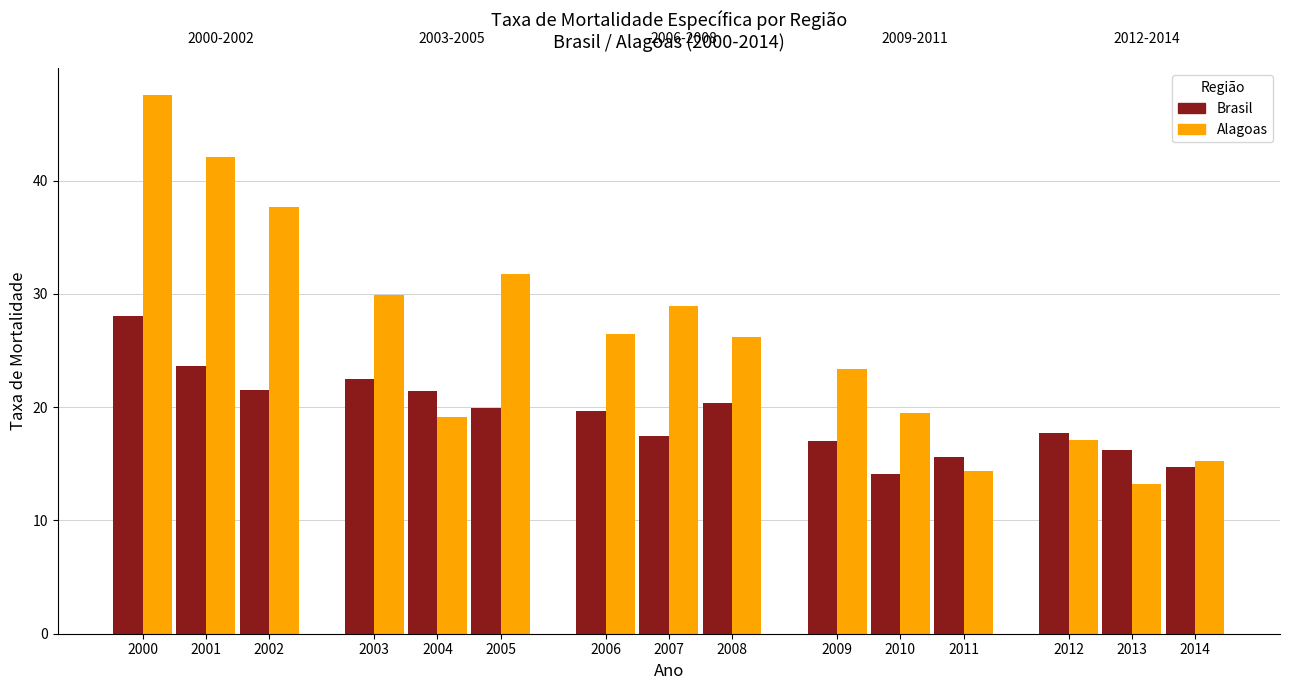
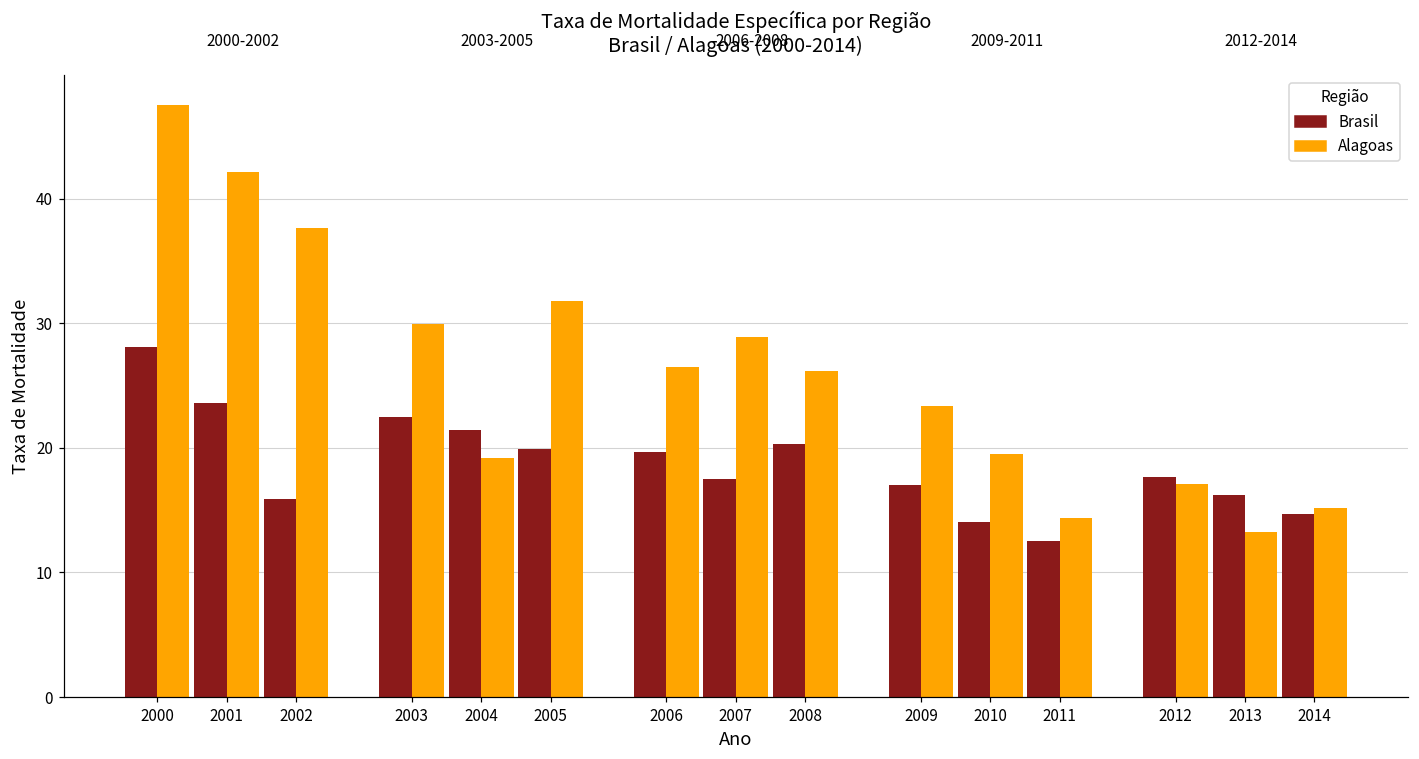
Brasil, 2002: 21.5 -> 15.9
Brasil, 2011: 15.6 -> 12.5
